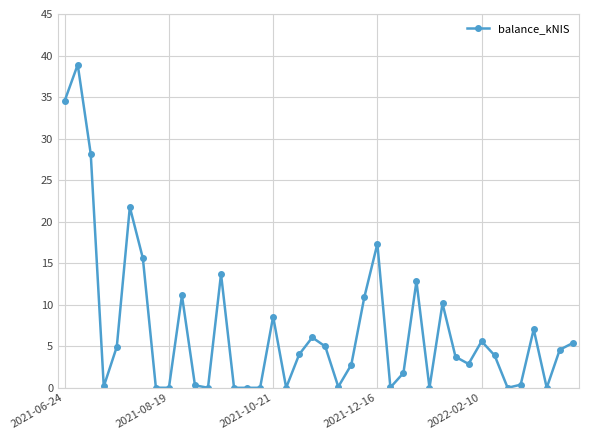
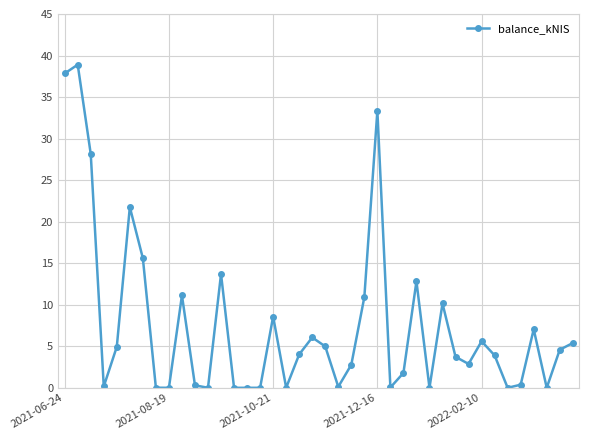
2021-06-24: 35 -> 38
2021-12-16: 17 -> 33
